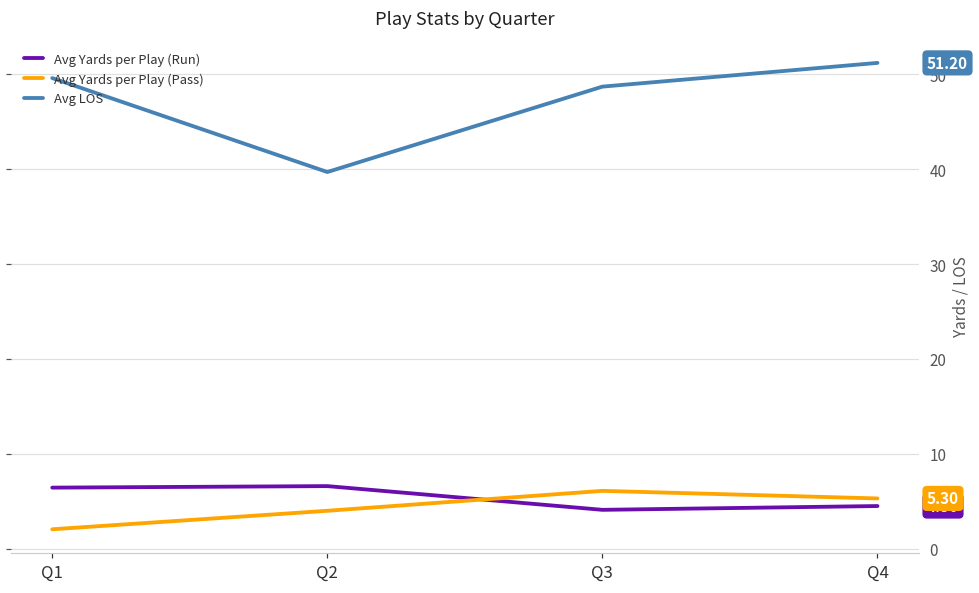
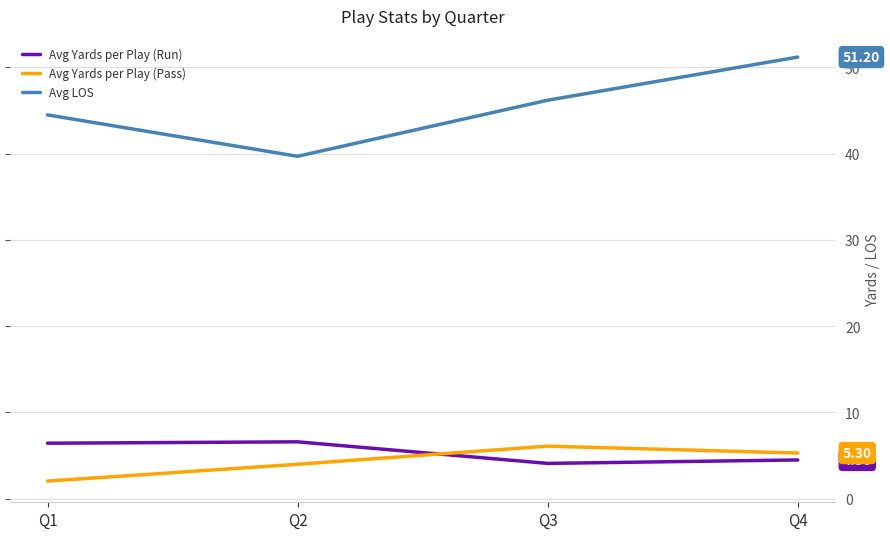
Avg LOS, Q1: 50 -> 45
Avg LOS, Q3: 49 -> 46
